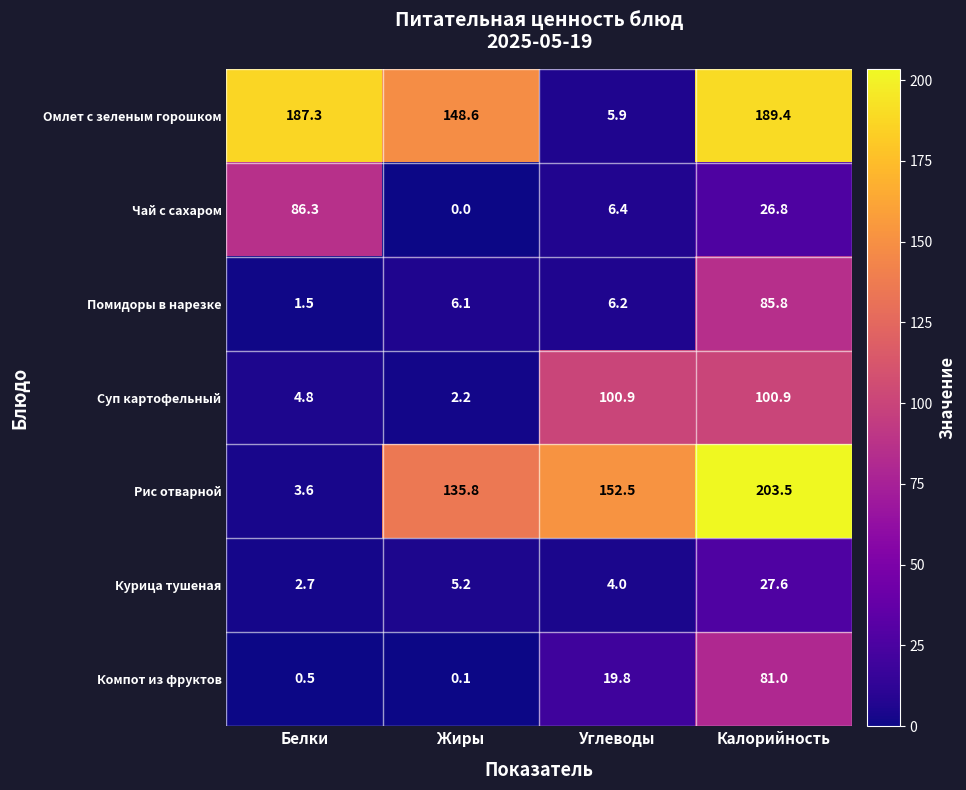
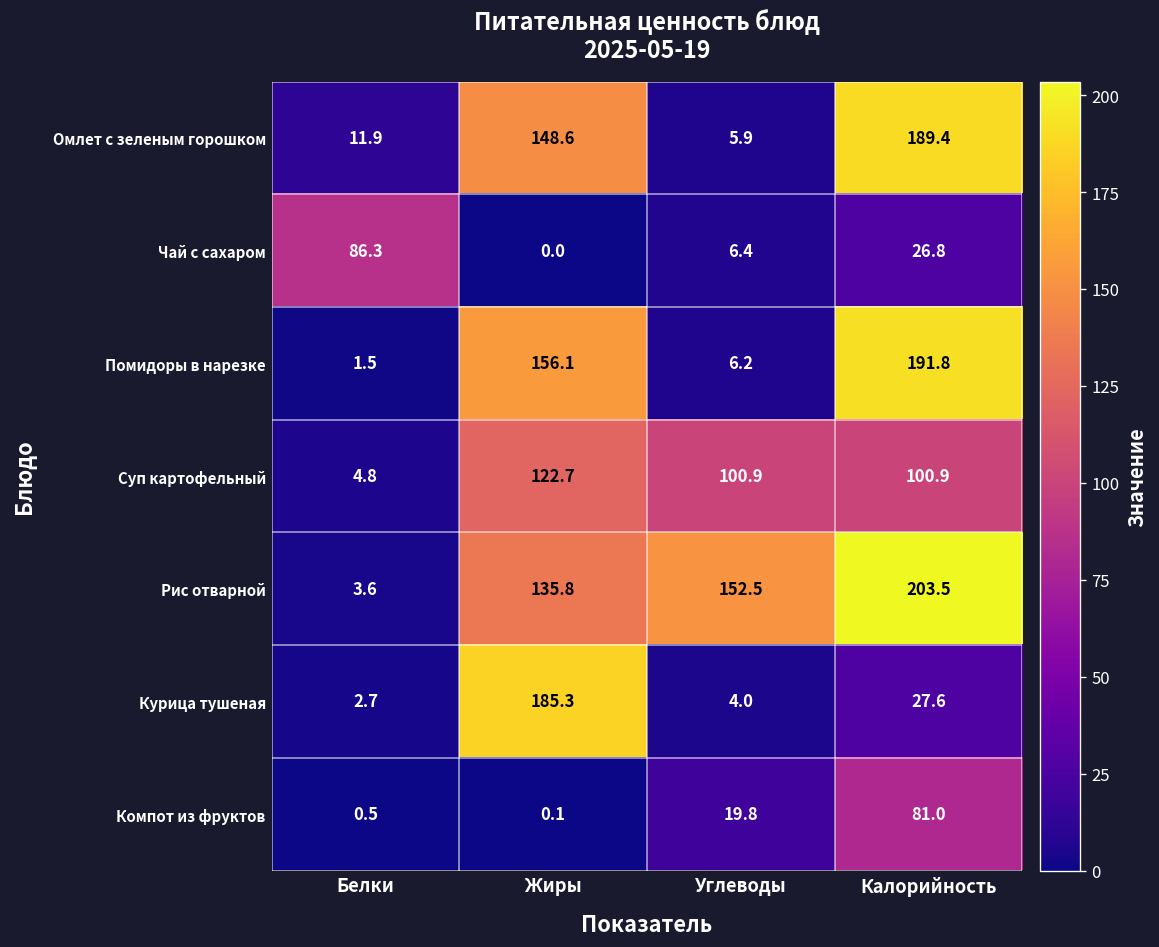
Омлет с зеленым горошком, Белки: 187.3 -> 11.9
Помидоры в нарезке, Жиры: 6.1 -> 156.1
Помидоры в нарезке, Калорийность: 85.8 -> 191.8
Суп картофельный, Жиры: 2.2 -> 122.7
Курица тушеная, Жиры: 5.2 -> 185.3
